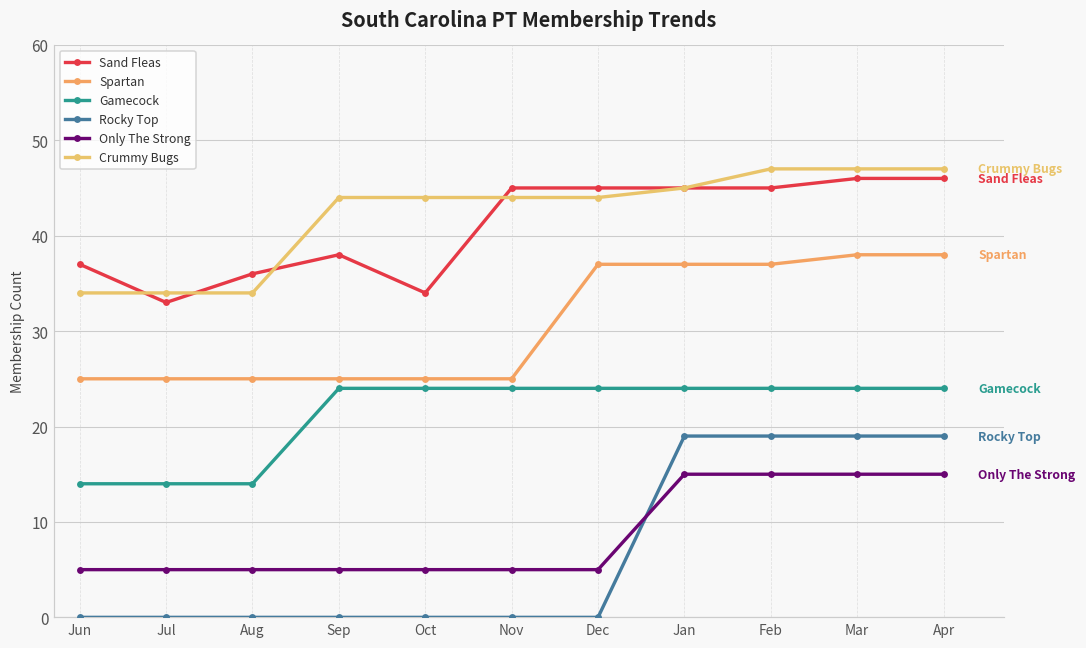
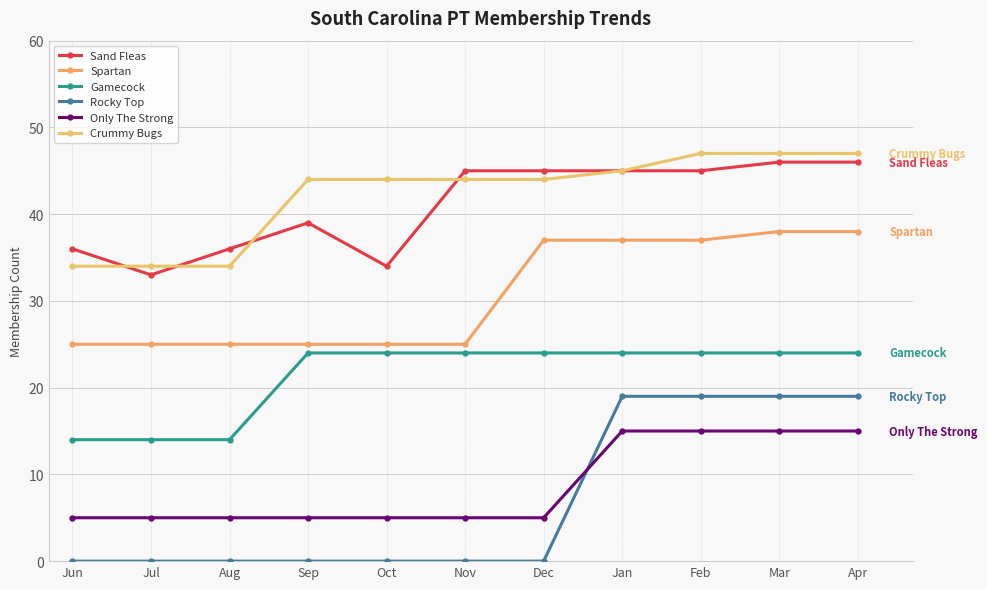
Sand Fleas, Jun: 37 -> 36
Sand Fleas, Sep: 38 -> 39
